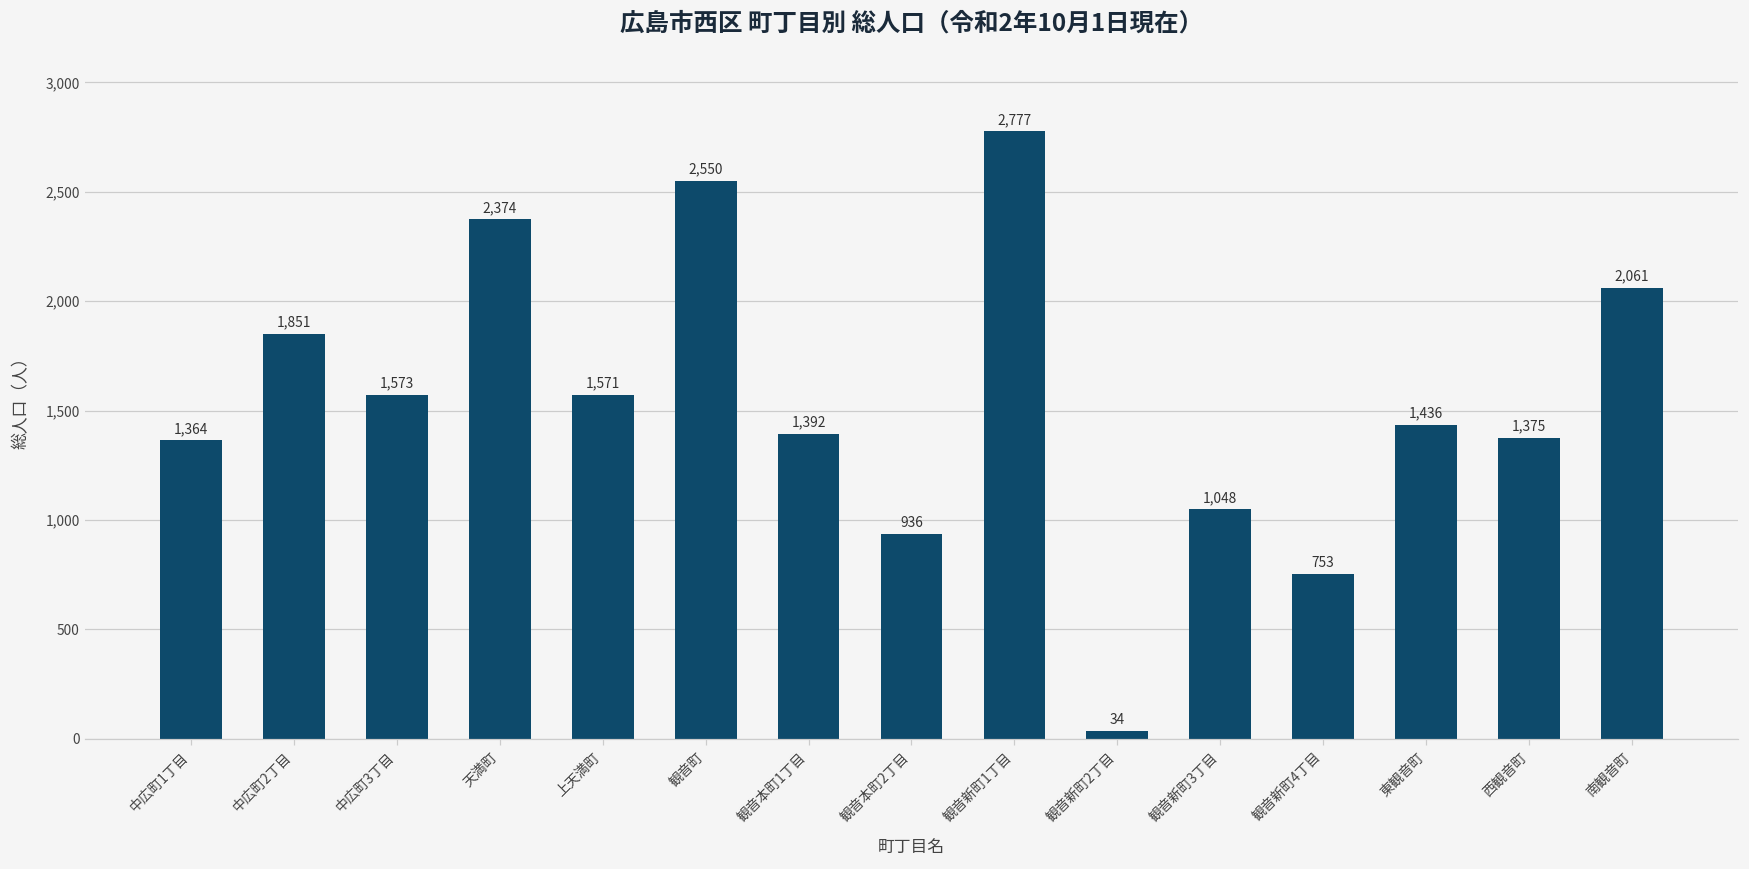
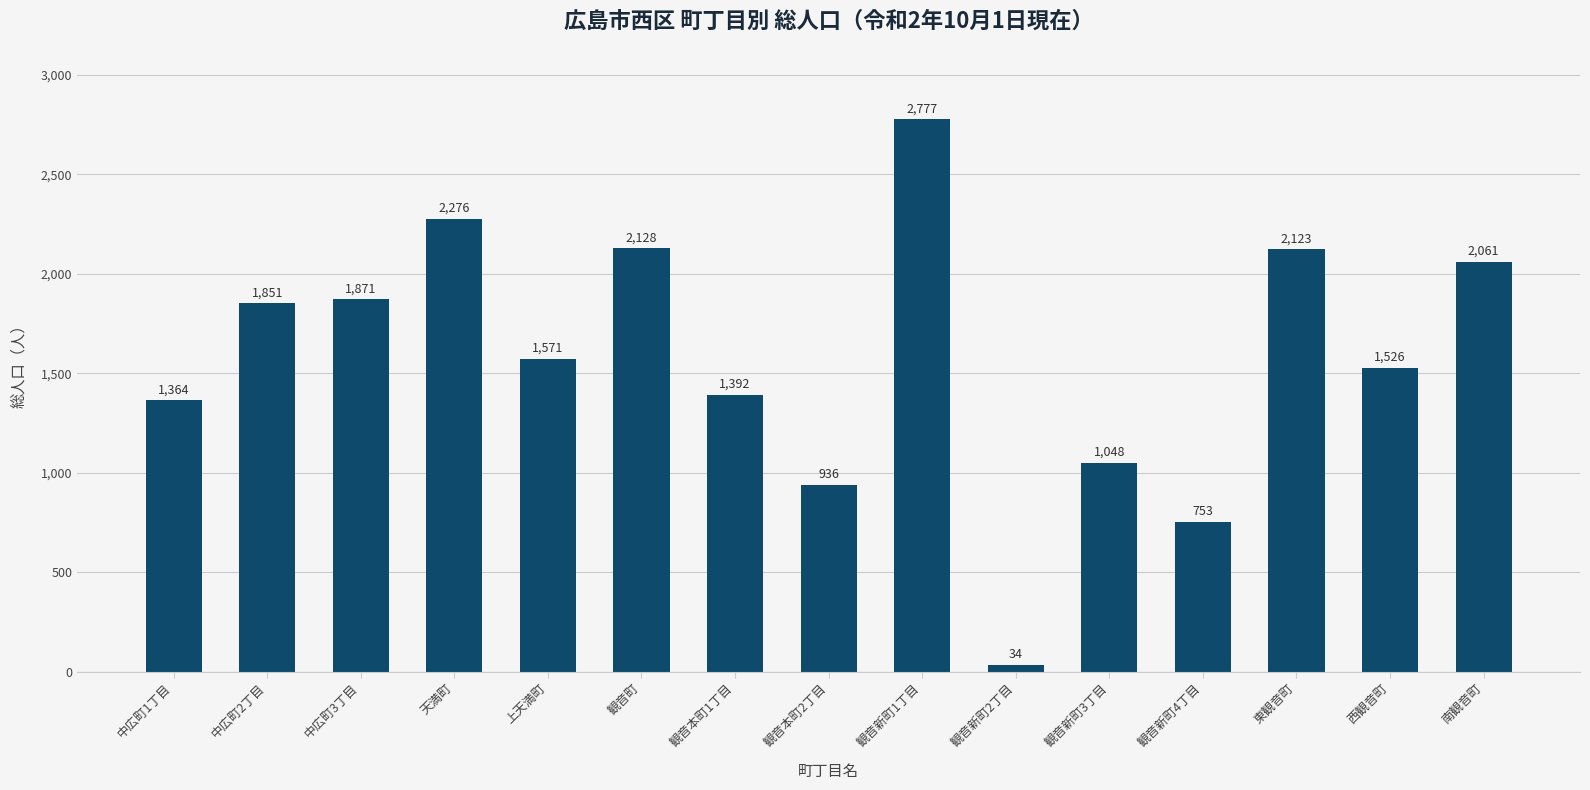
中広町3丁目: 1,573 -> 1,871
天満町: 2,374 -> 2,276
観音町: 2,550 -> 2,128
東観音町: 1,436 -> 2,123
西観音町: 1,375 -> 1,526
